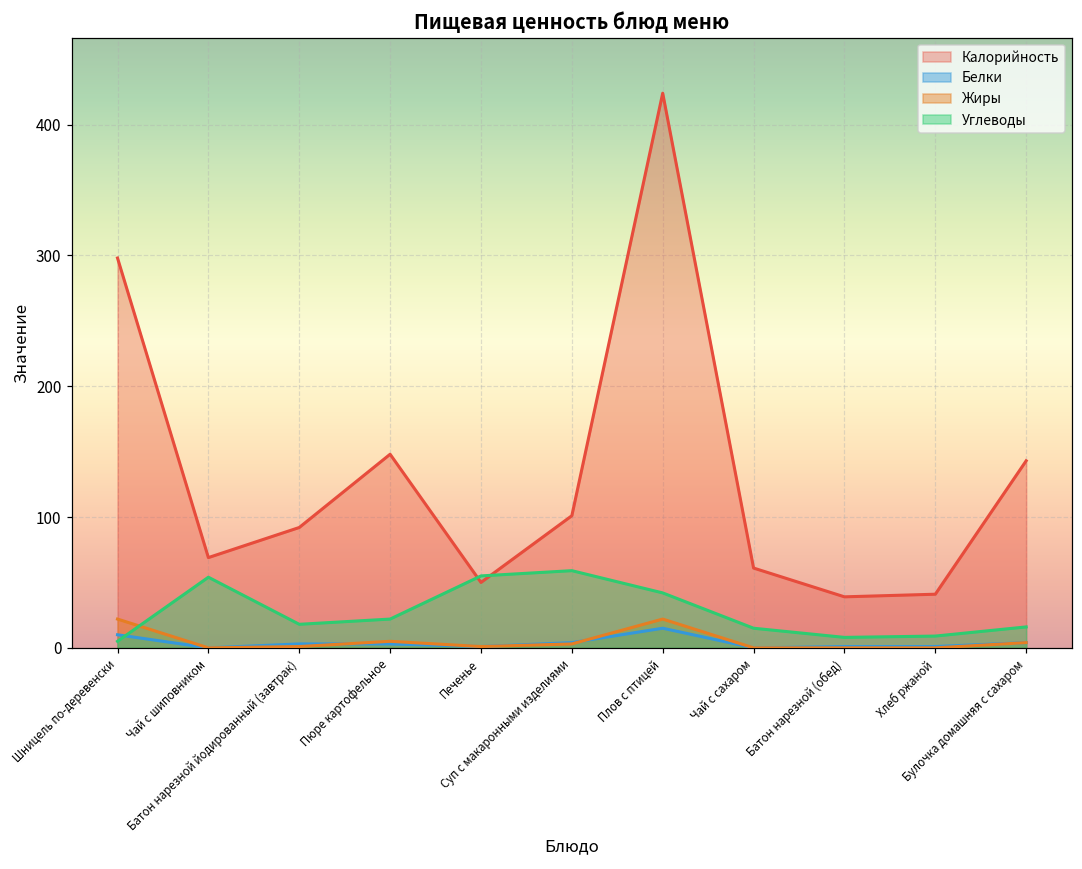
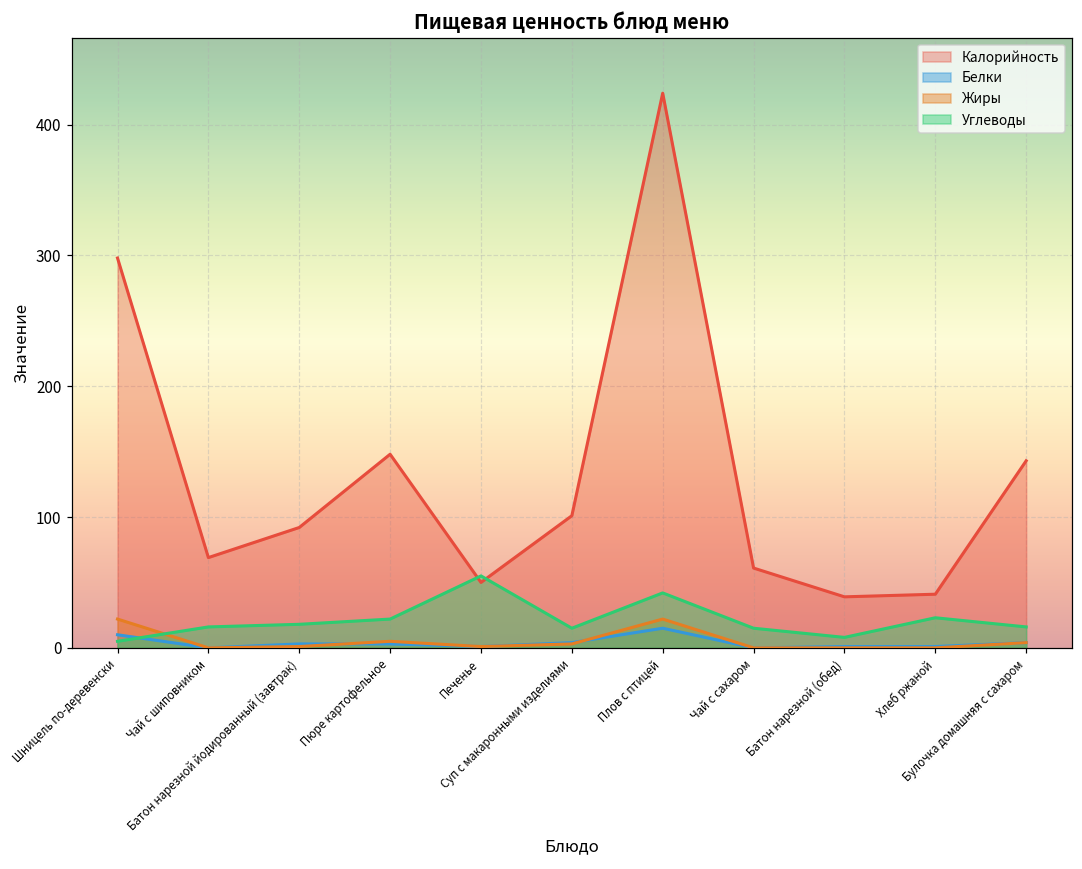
Углеводы, Чай с шиповником: 54 -> 16
Углеводы, Суп с макаронными изделиями: 59 -> 15
Углеводы, Хлеб ржаной: 9 -> 23
